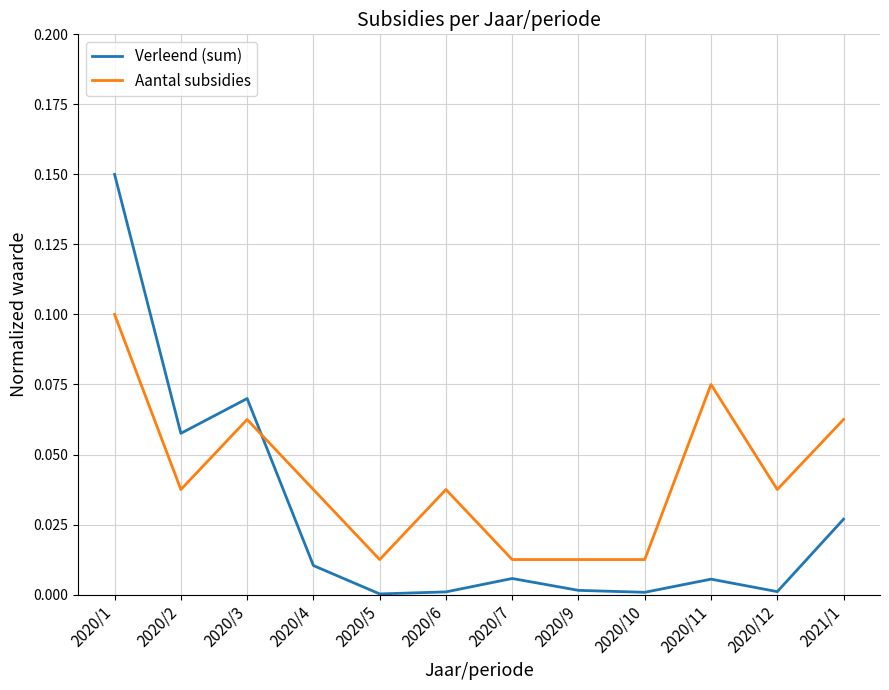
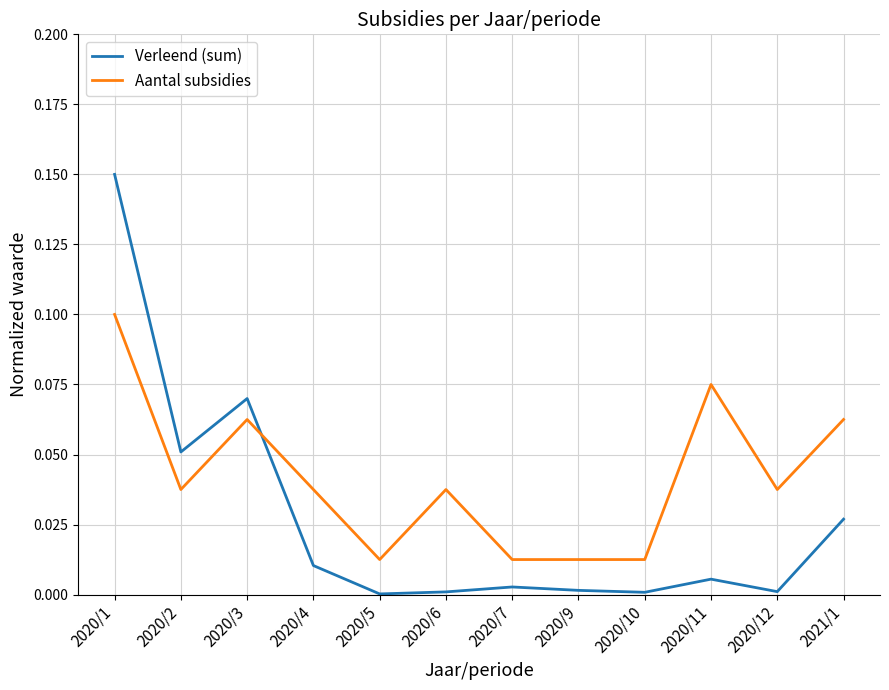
Verleend (sum), 2020/2: 0.058 -> 0.051
Verleend (sum), 2020/7: 0.006 -> 0.003
